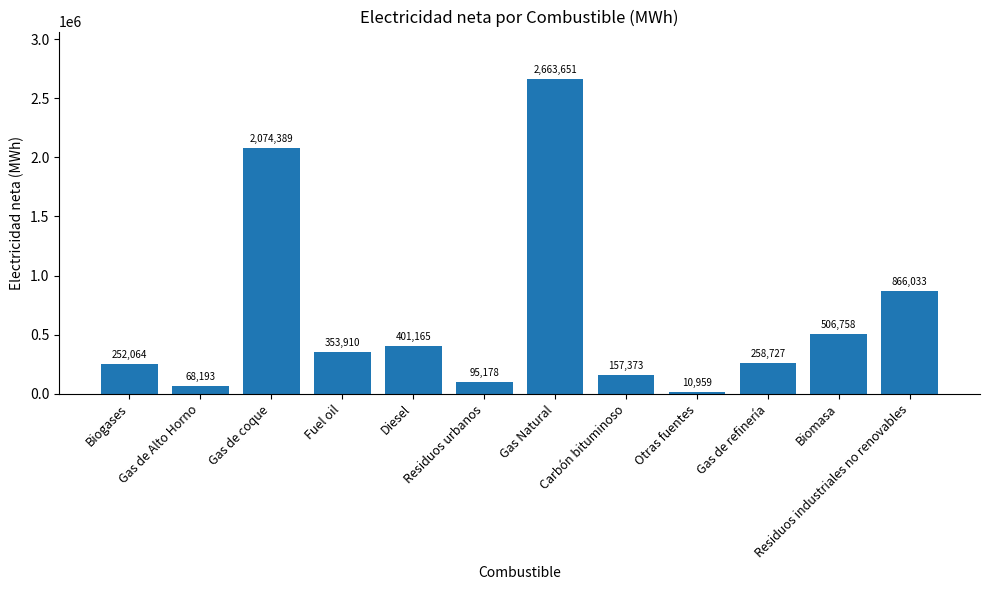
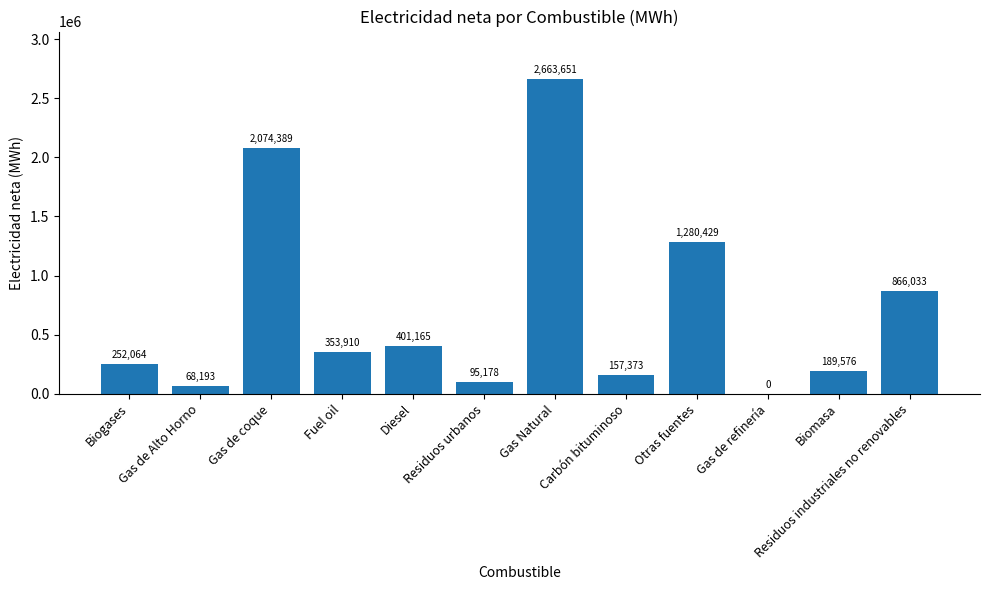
Otras fuentes: 10,959 -> 1,280,429
Gas de refinería: 258,727 -> 0
Biomasa: 506,758 -> 189,576
